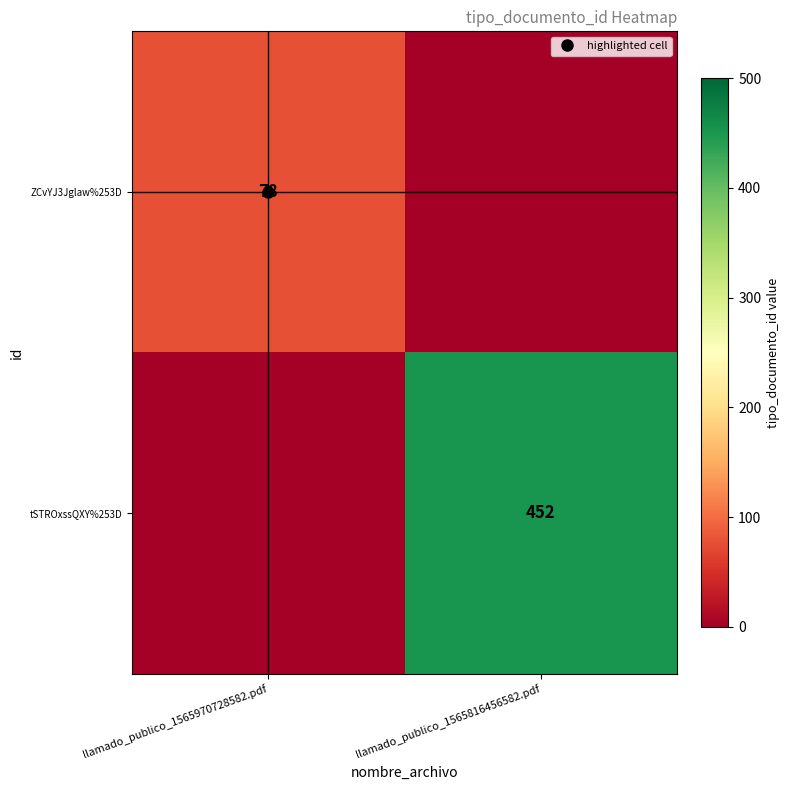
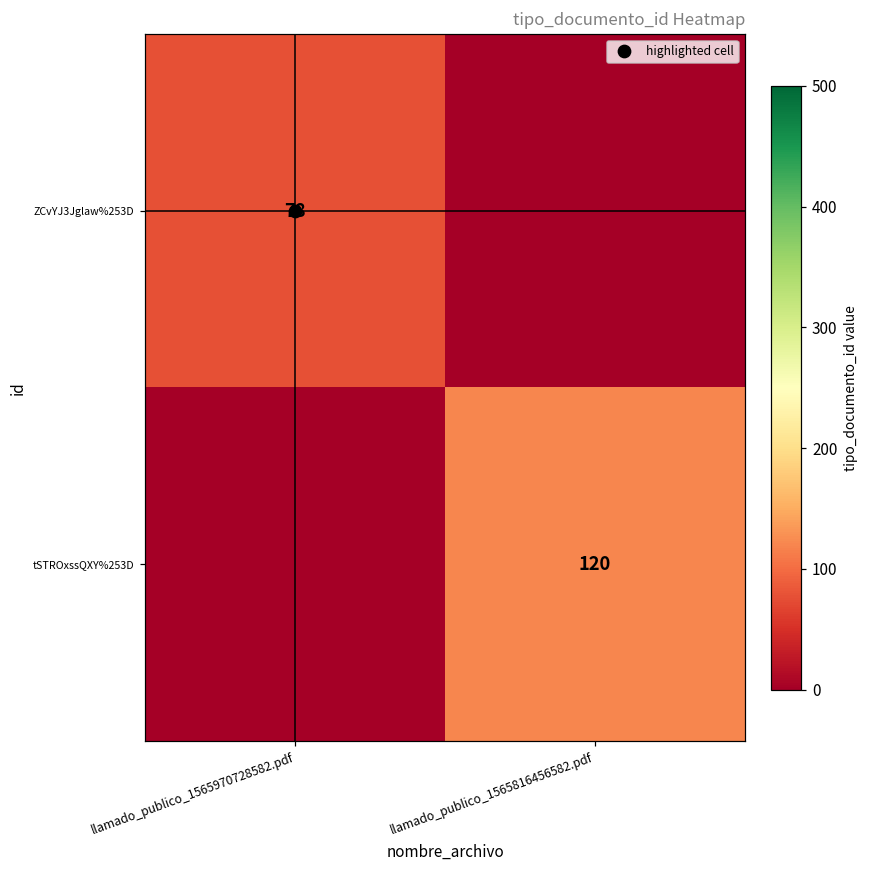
tSTROxssQXY%253D, llamado_publico_1565816456582.pdf: 452 -> 120
